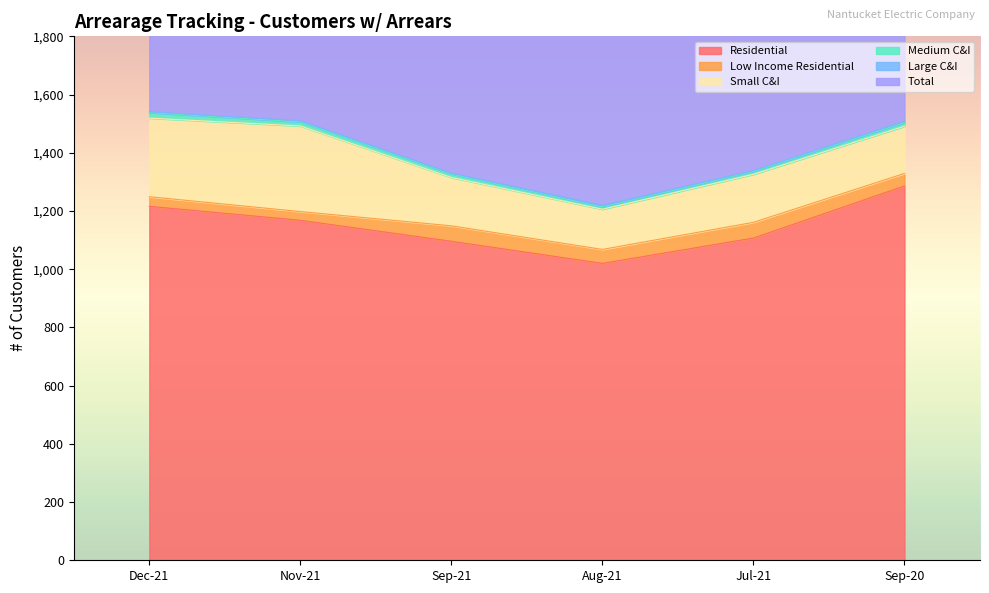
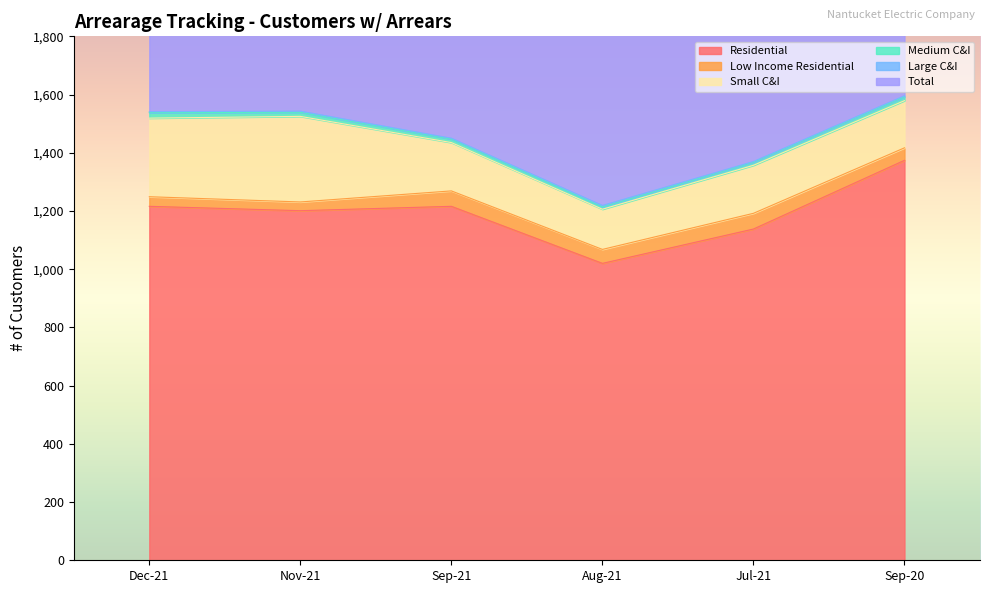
Residential, Nov-21: 1,170 -> 1,200
Residential, Sep-21: 1,100 -> 1,220
Residential, Jul-21: 1,110 -> 1,140
Residential, Sep-20: 1,290 -> 1,370
